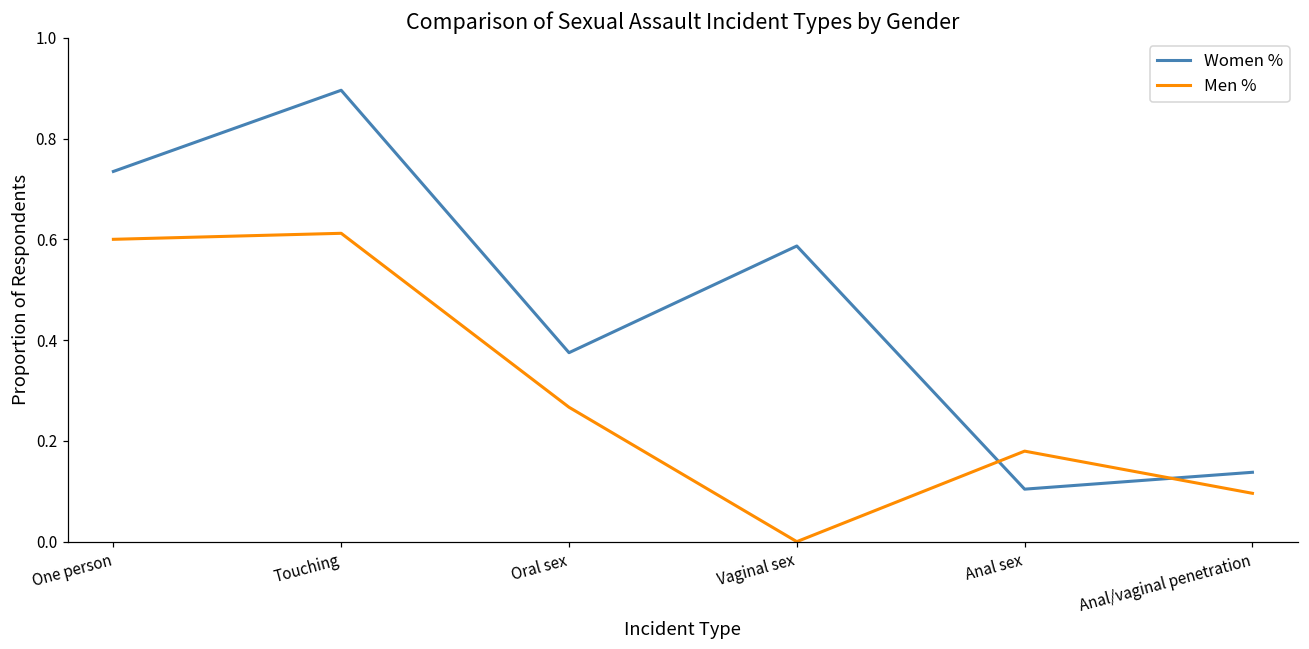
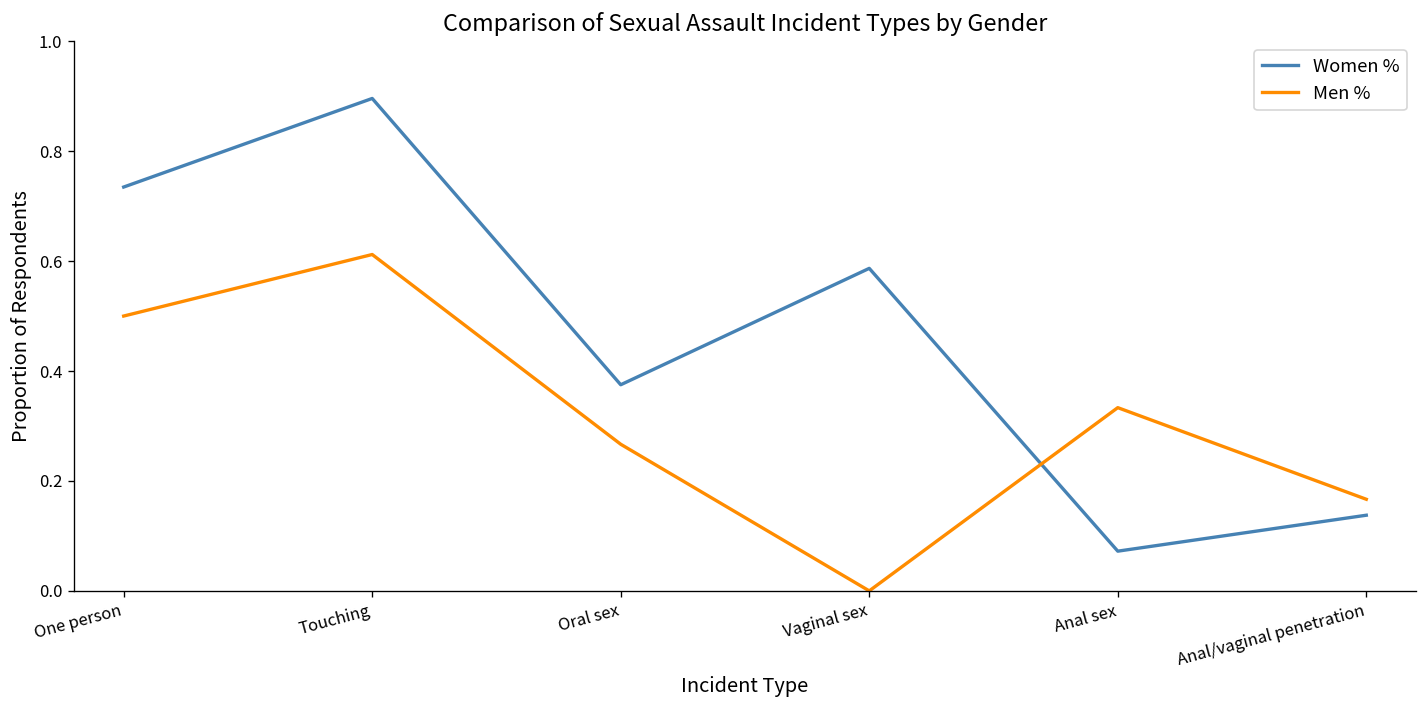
Men %, One person: 0.6 -> 0.5
Women %, Anal sex: 0.10 -> 0.07
Men %, Anal sex: 0.18 -> 0.33
Men %, Anal/vaginal penetration: 0.10 -> 0.17
